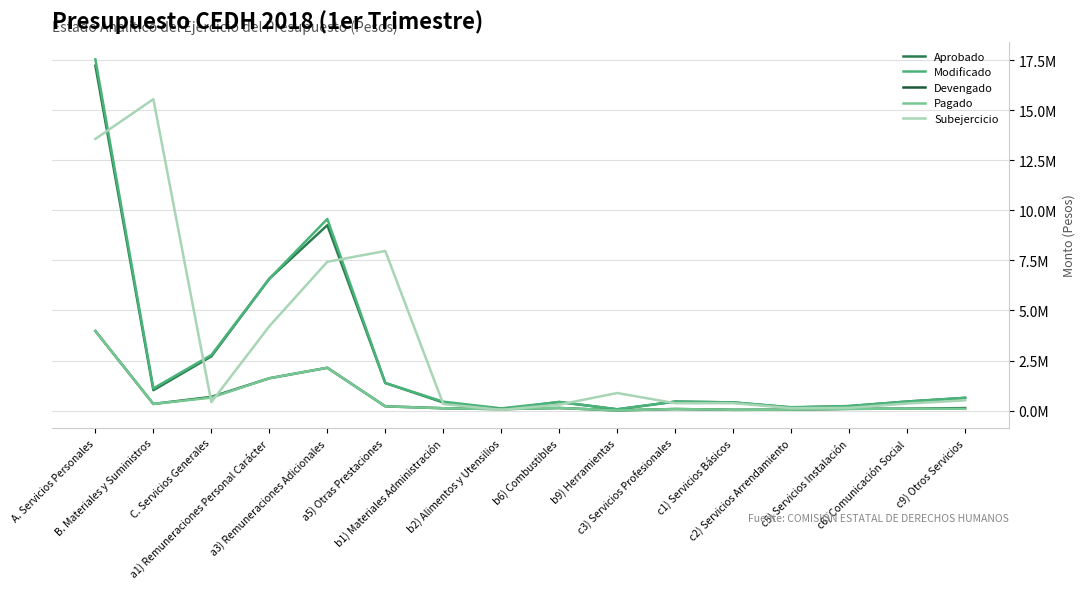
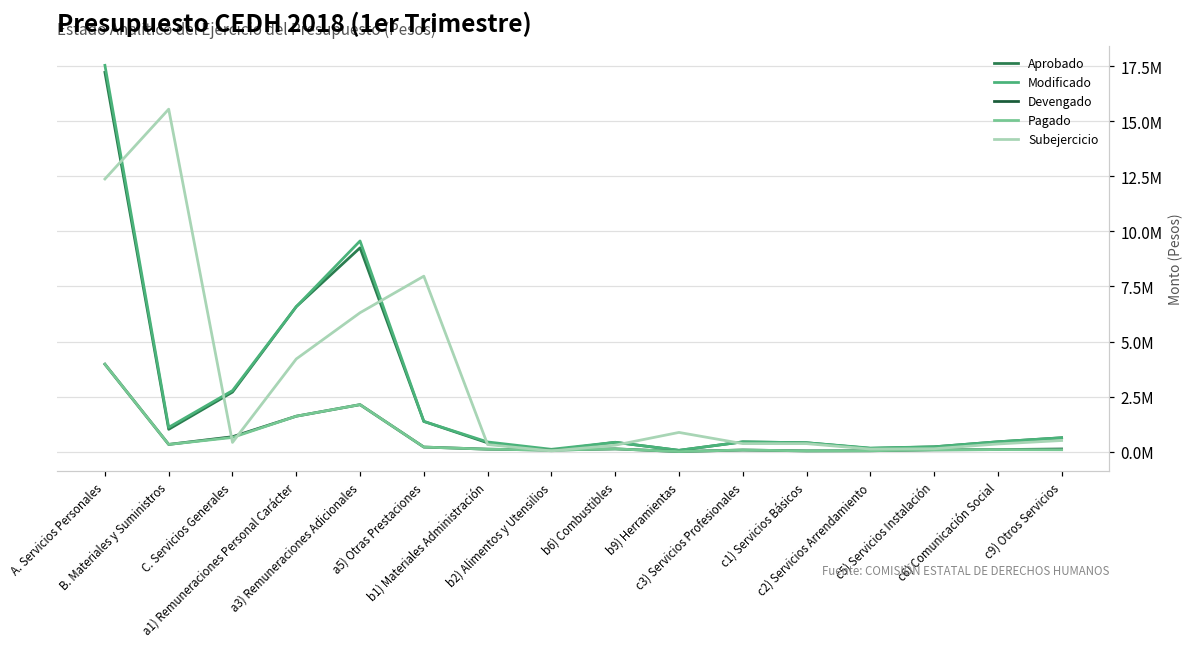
Subejercicio, A. Servicios Personales: 13600000 -> 12400000
Subejercicio, a3) Remuneraciones Adicionales: 7400000 -> 6300000
